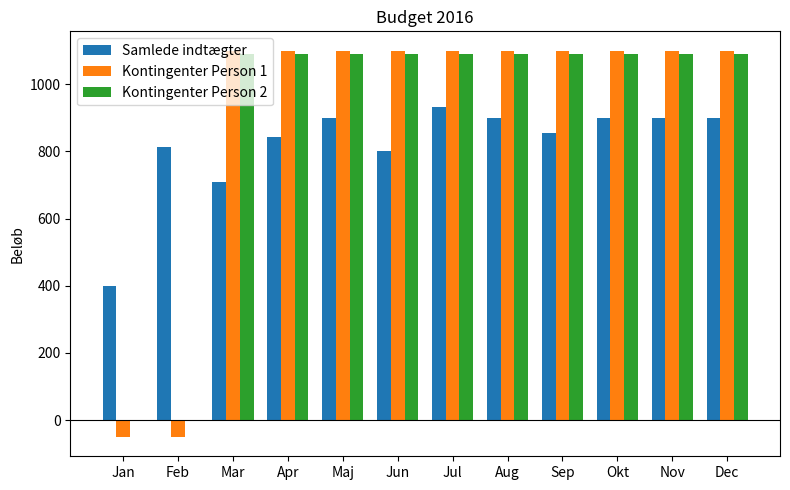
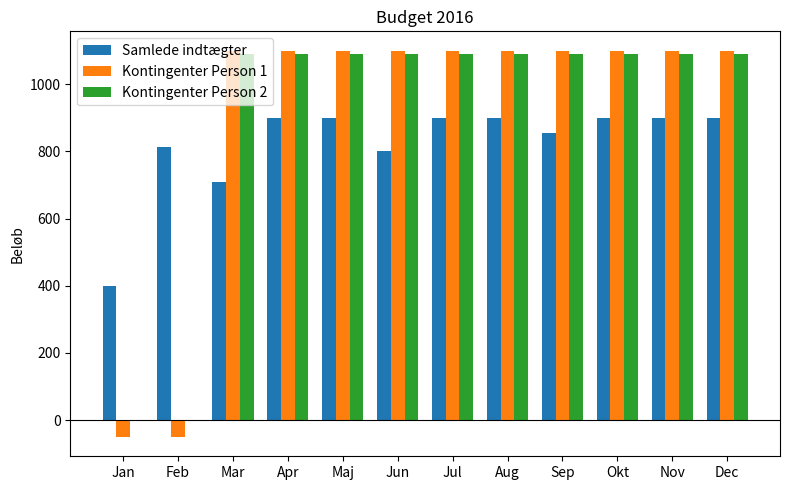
Samlede indtægter, Apr: 840 -> 900
Samlede indtægter, Jul: 930 -> 900
